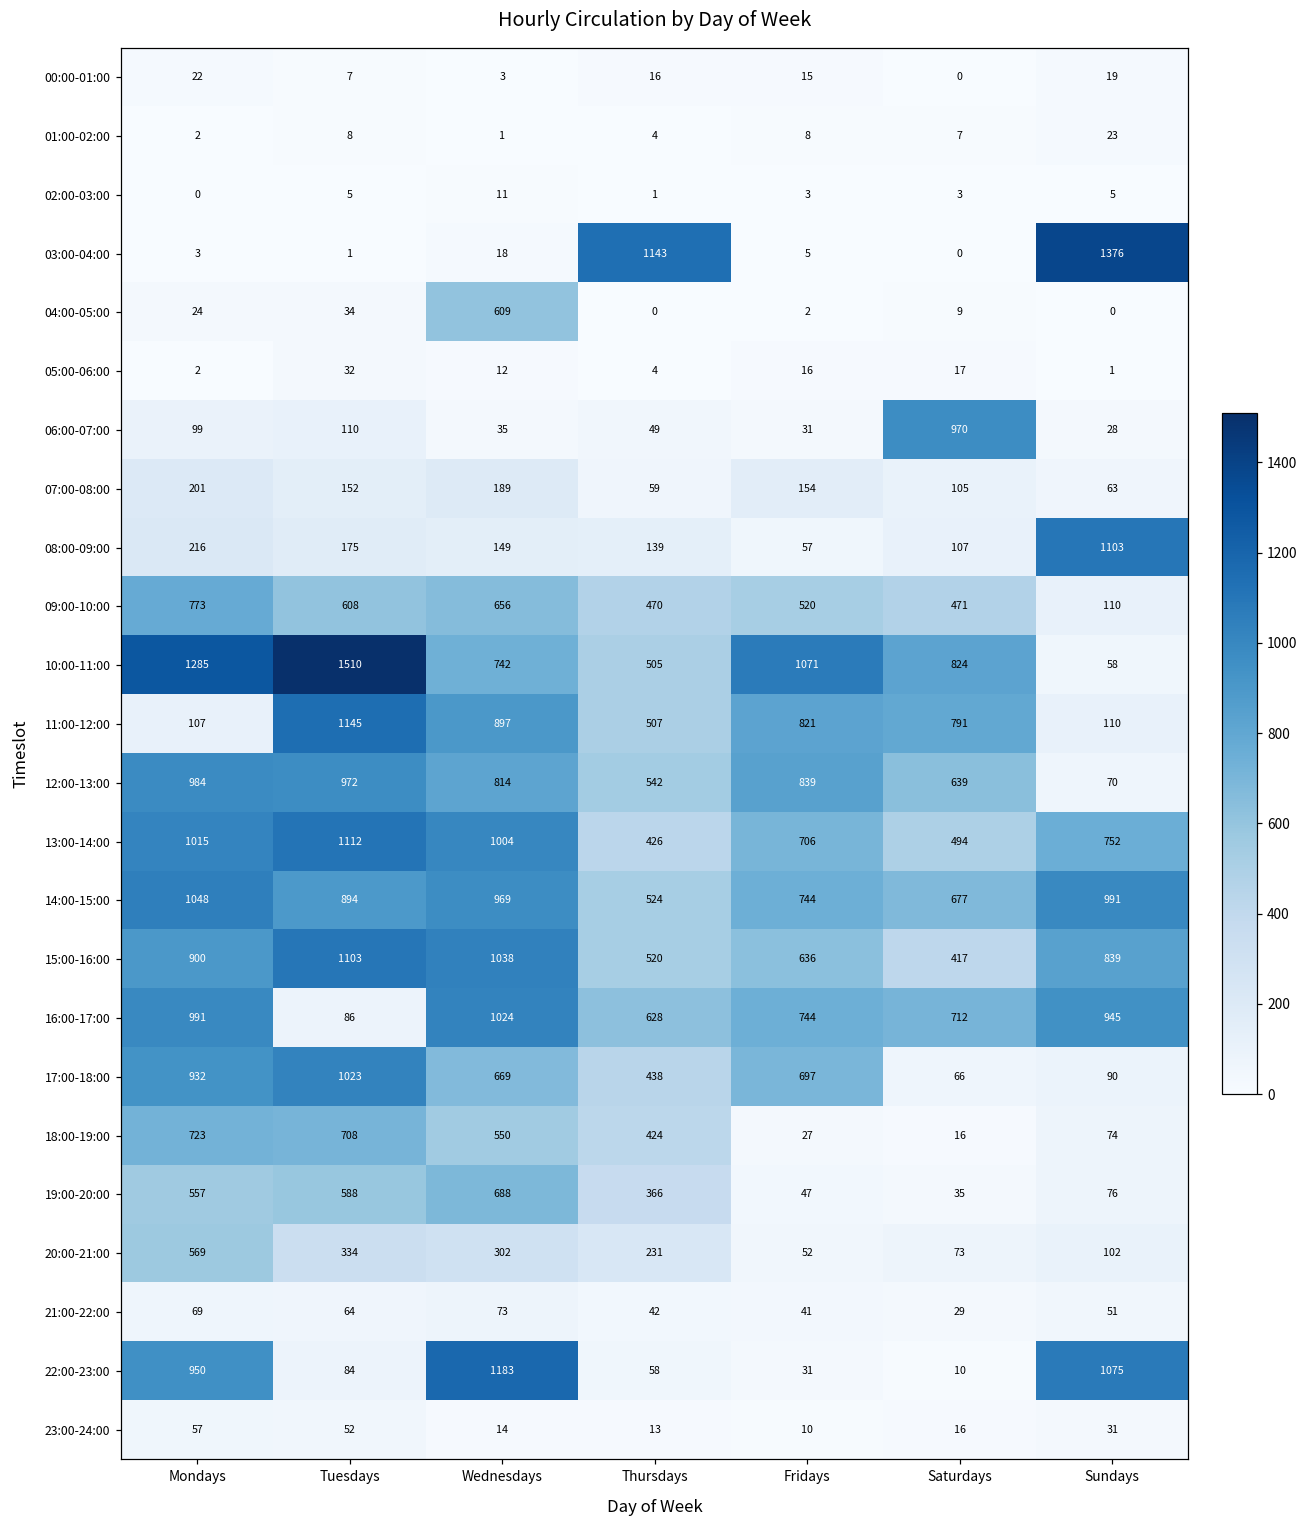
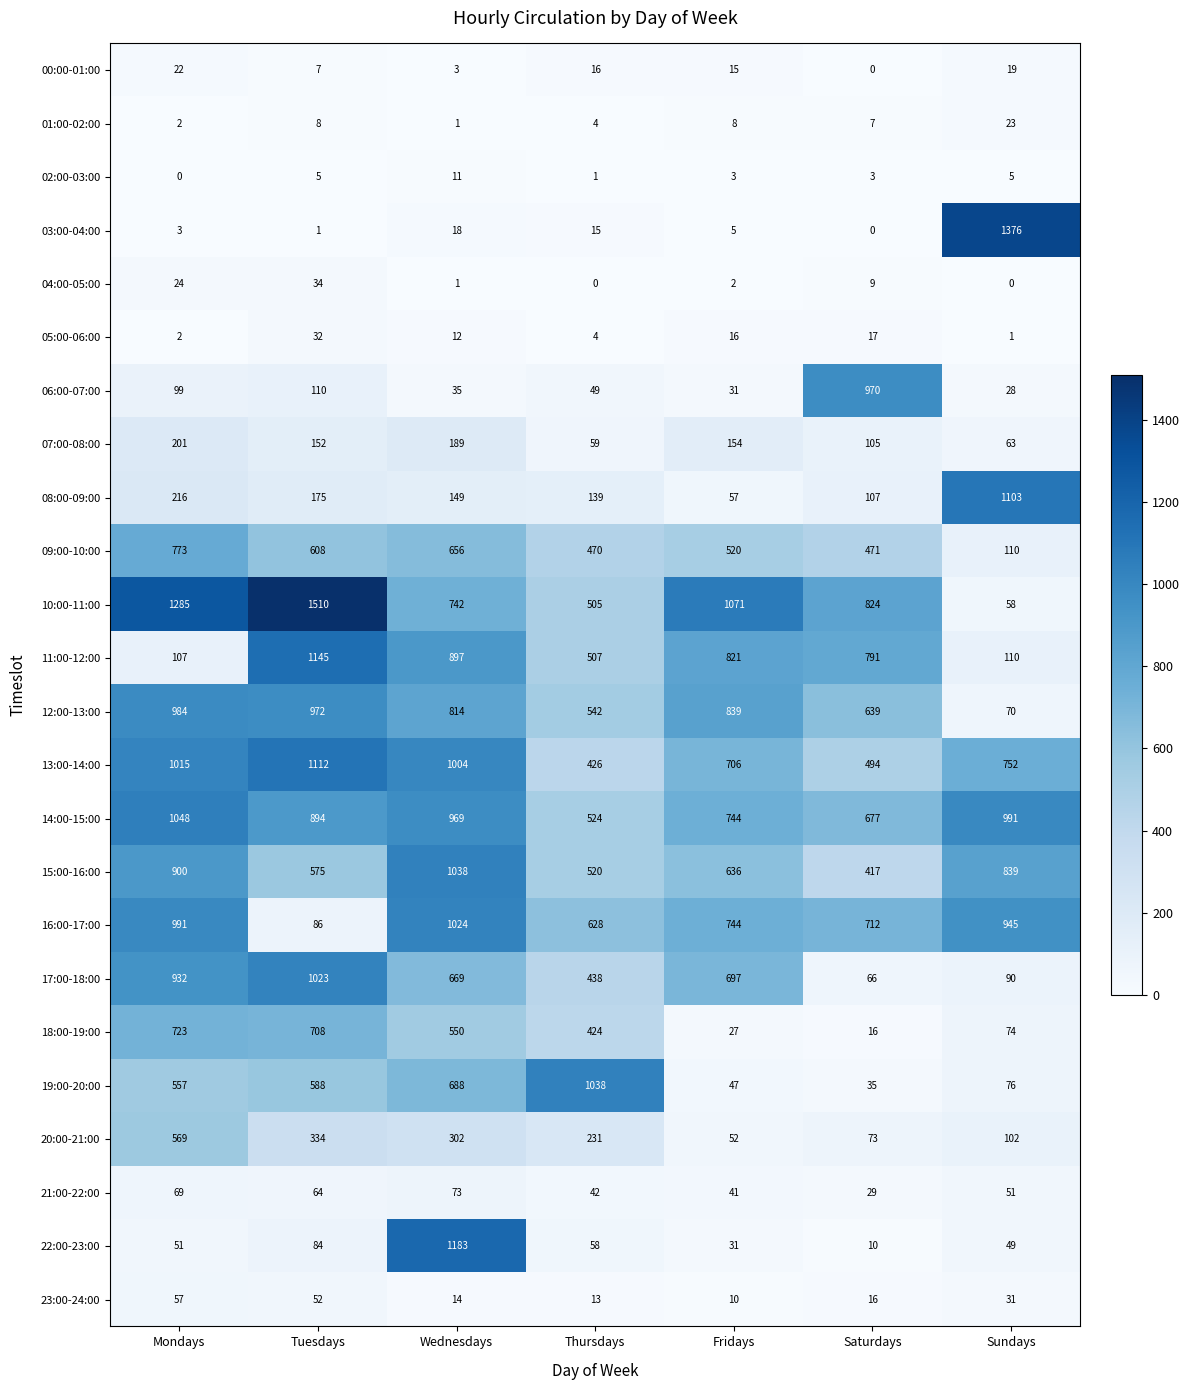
03:00-04:00, Thursdays: 1143 -> 15
04:00-05:00, Wednesdays: 609 -> 1
15:00-16:00, Tuesdays: 1103 -> 575
19:00-20:00, Thursdays: 366 -> 1038
22:00-23:00, Mondays: 950 -> 51
22:00-23:00, Sundays: 1075 -> 49
